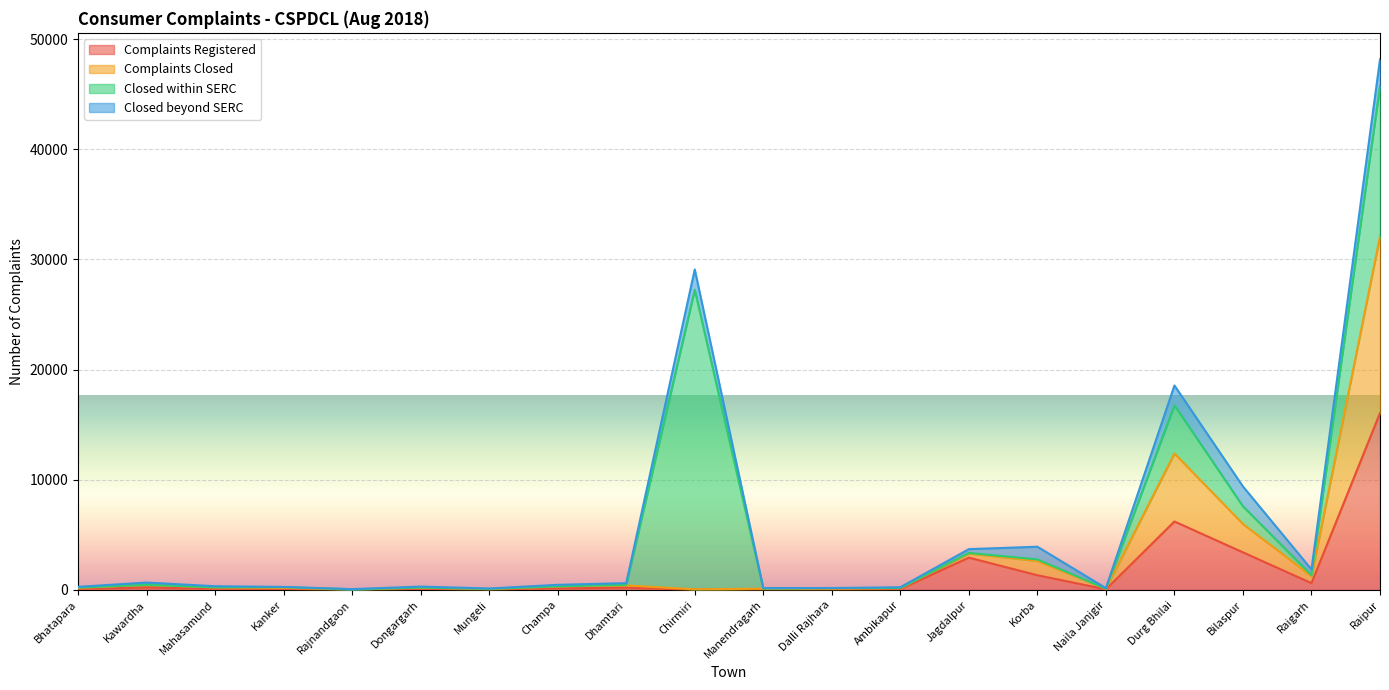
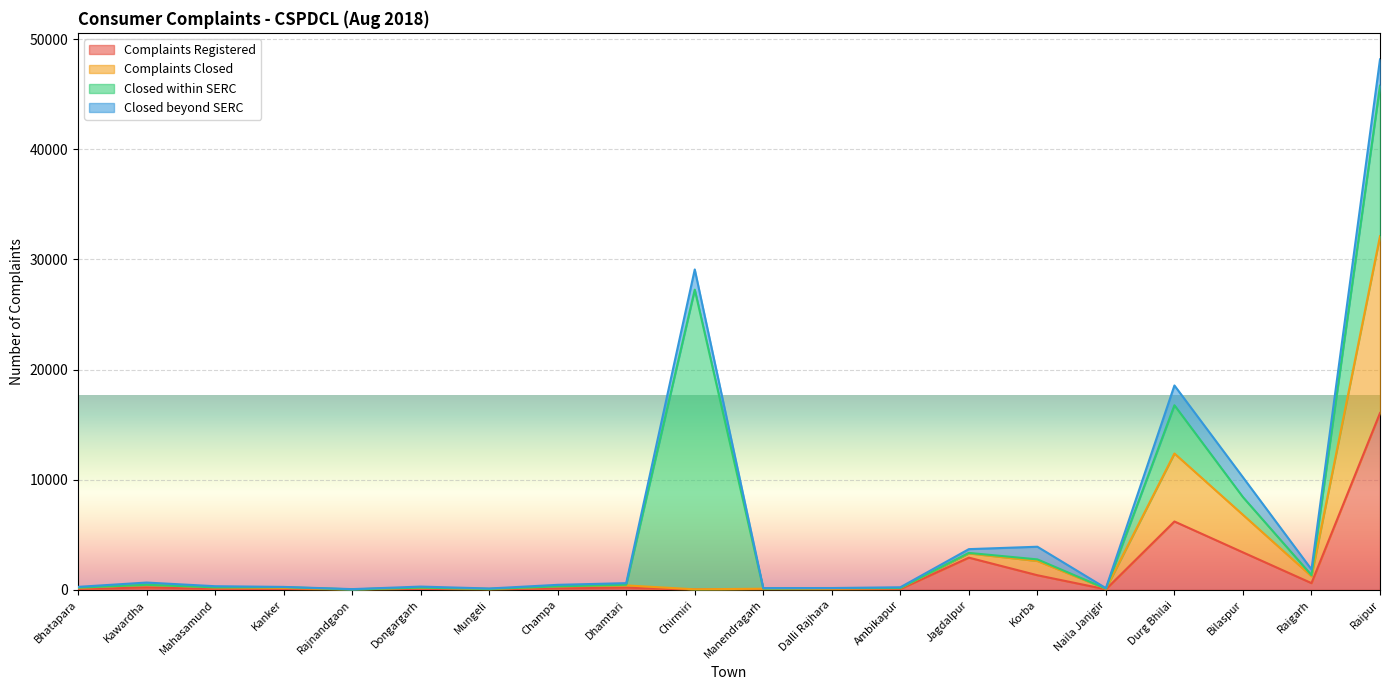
Complaints Closed, Bilaspur: 2600 -> 3400
